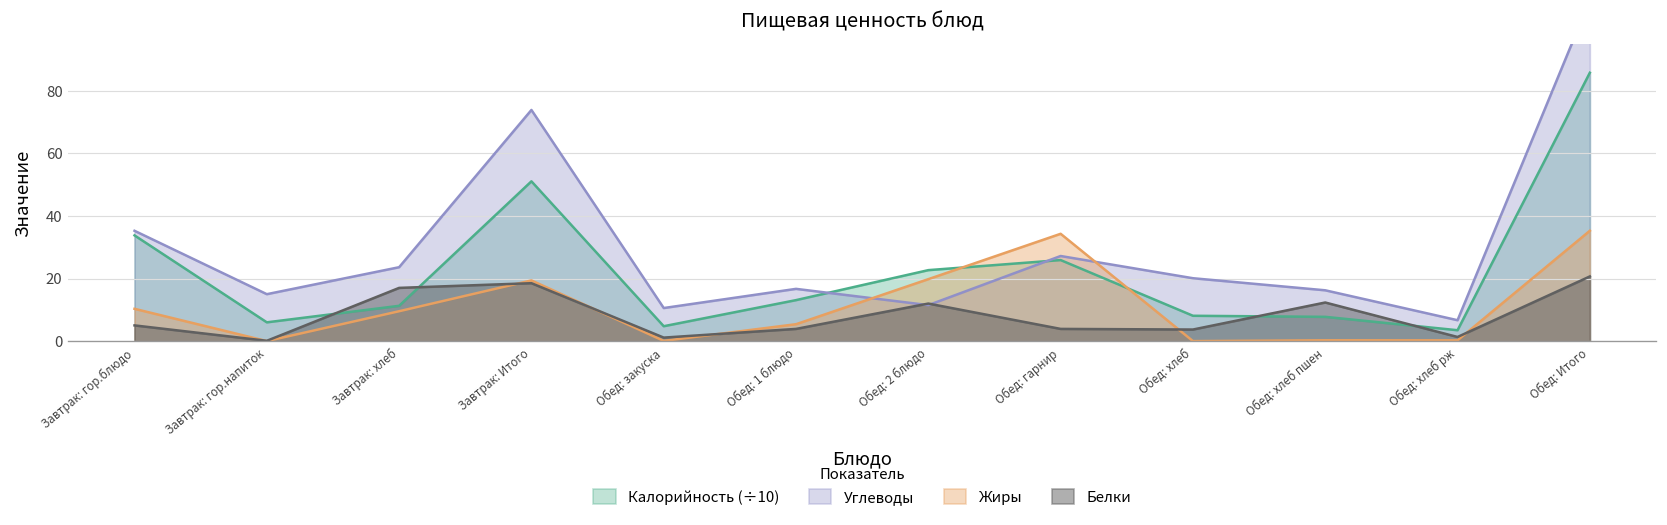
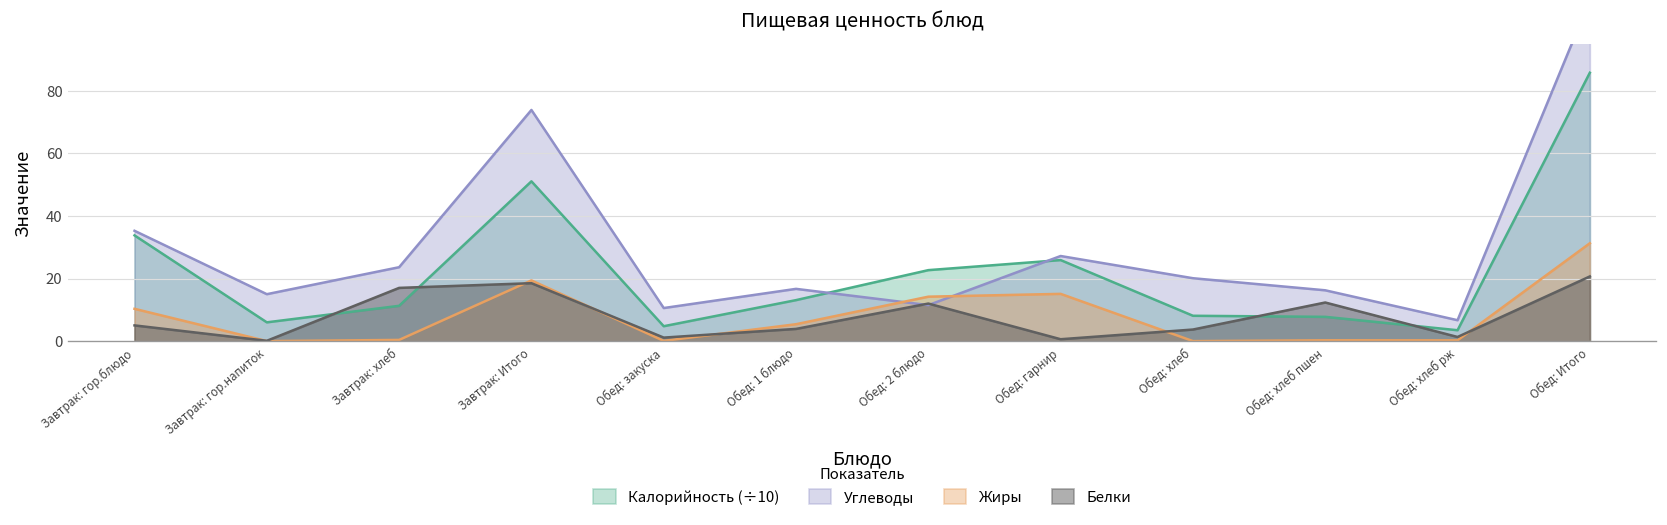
Жиры, Завтрак: хлеб: 10 -> 0
Жиры, Обед: 2 блюдо: 20 -> 14
Жиры, Обед: гарнир: 34 -> 15
Белки, Обед: гарнир: 4 -> 1
Жиры, Обед: Итого: 35 -> 31
